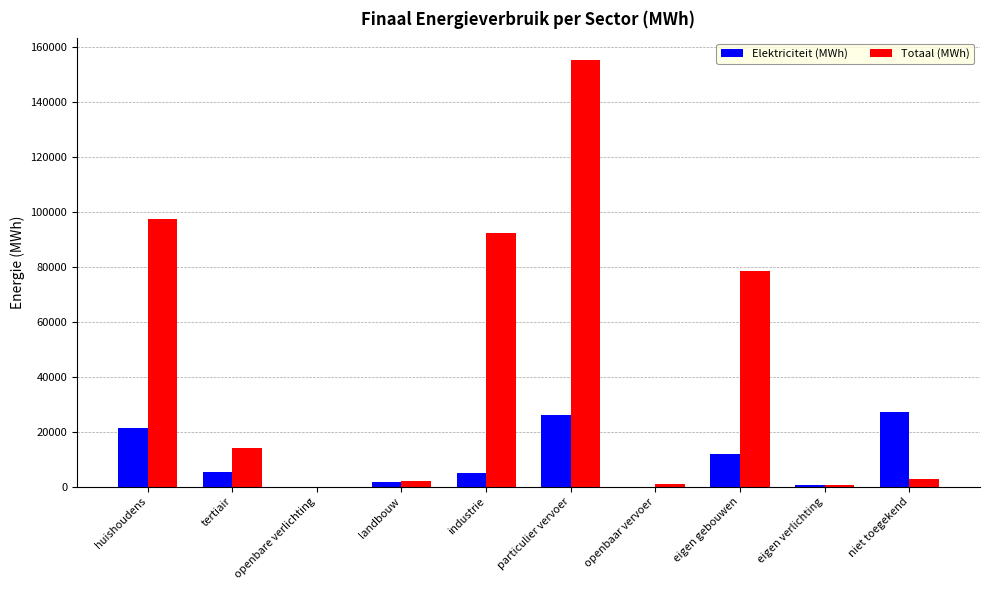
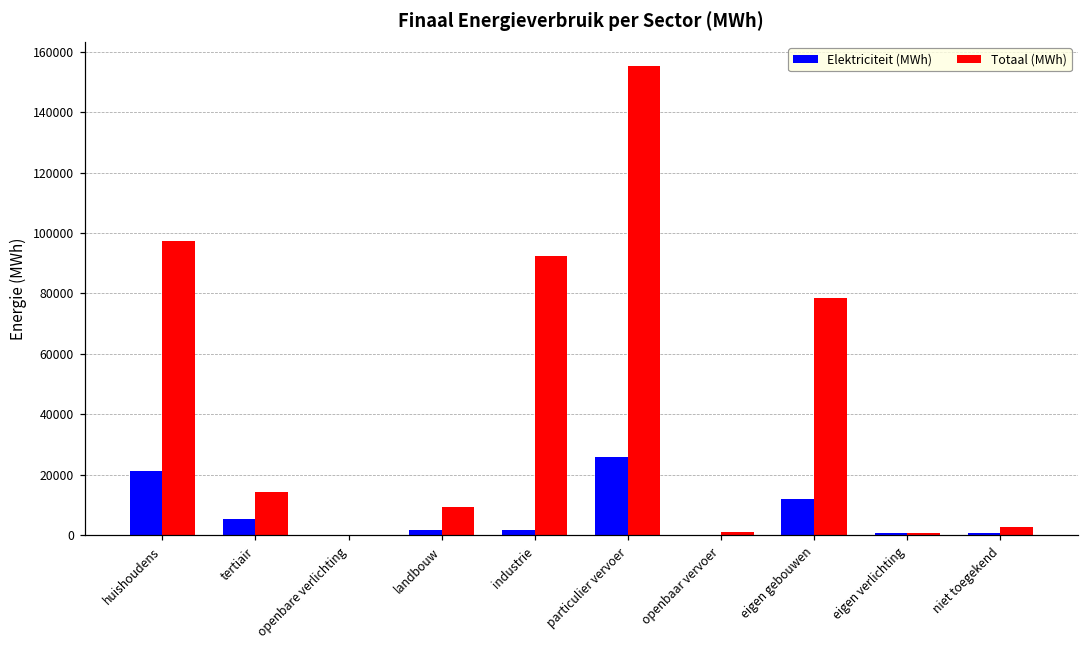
Totaal (MWh), landbouw: 2000 -> 9000
Elektriciteit (MWh), industrie: 5000 -> 2000
Elektriciteit (MWh), niet toegekend: 27000 -> 1000
